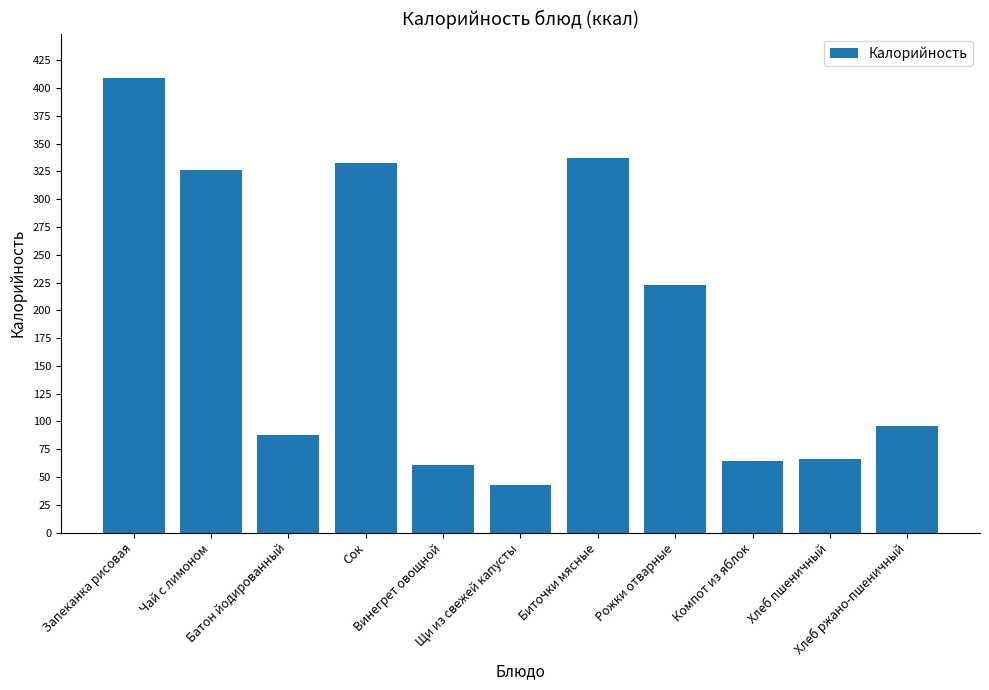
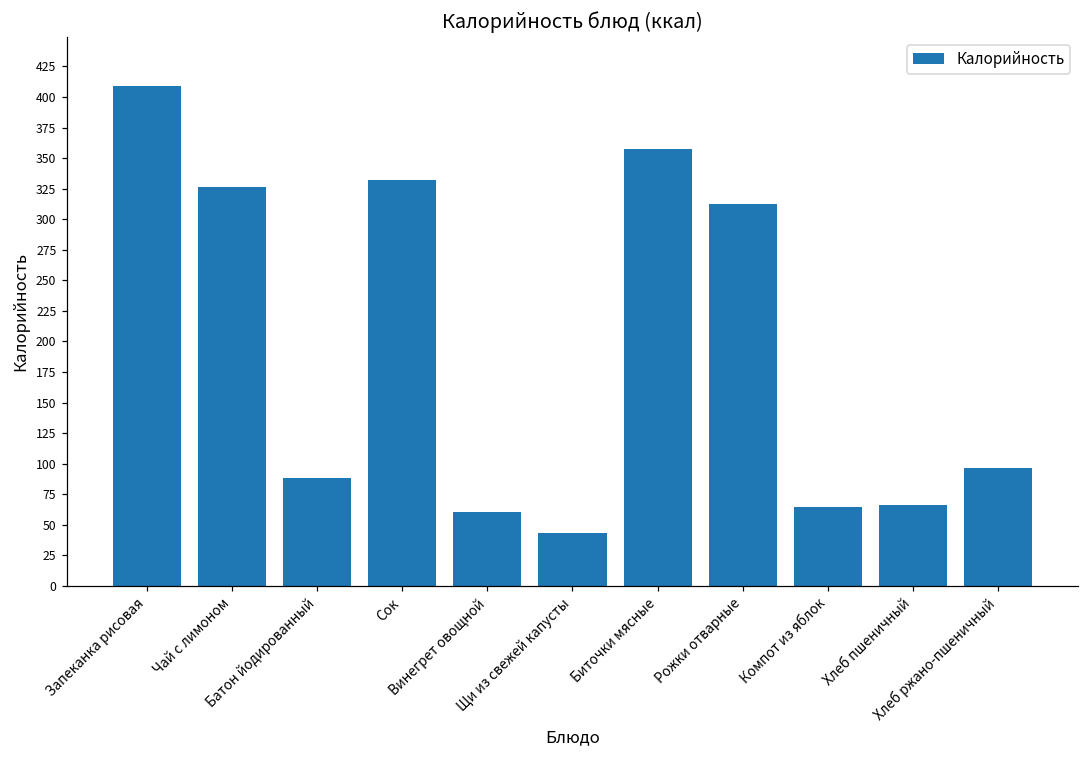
Биточки мясные: 337 -> 358
Рожки отварные: 222 -> 313
